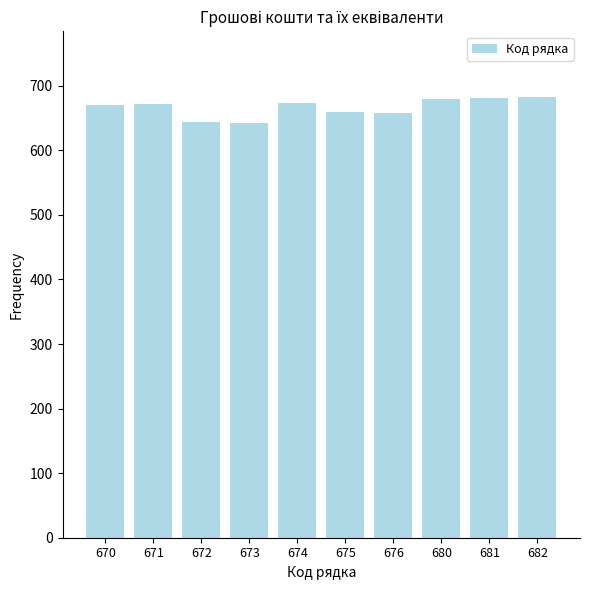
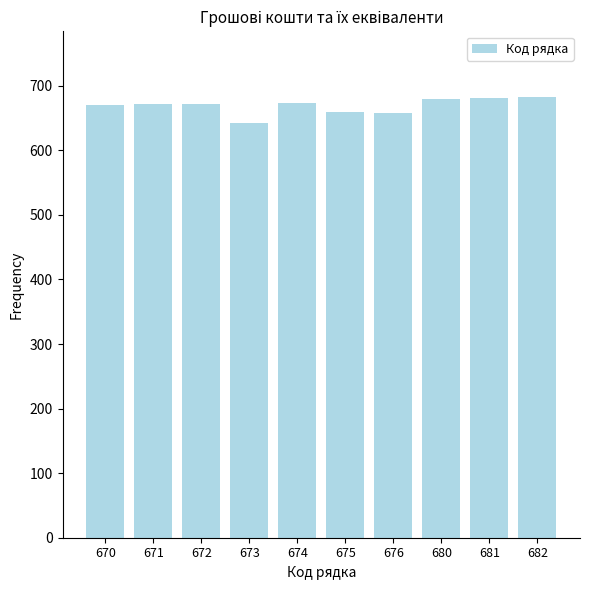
672: 640 -> 670
